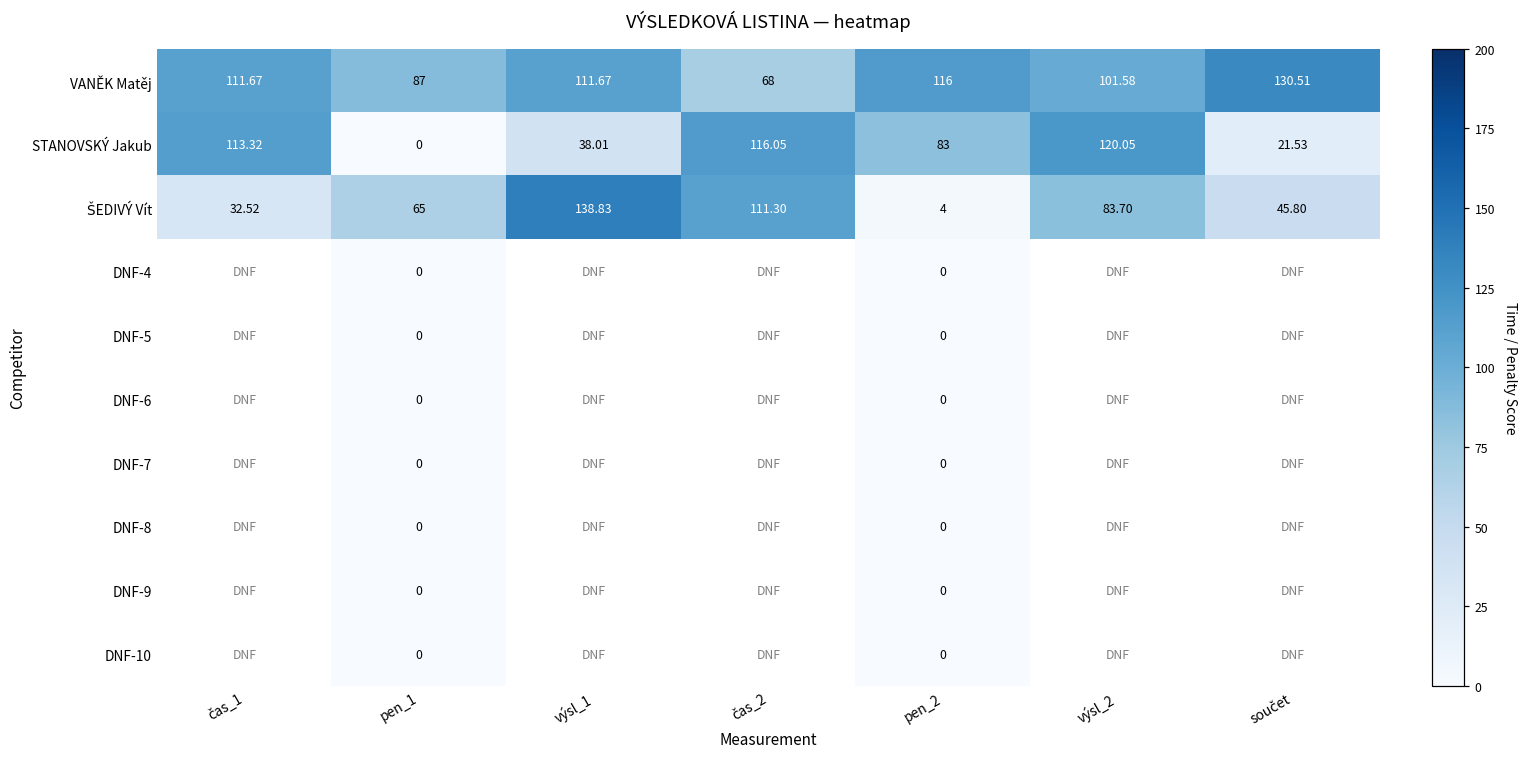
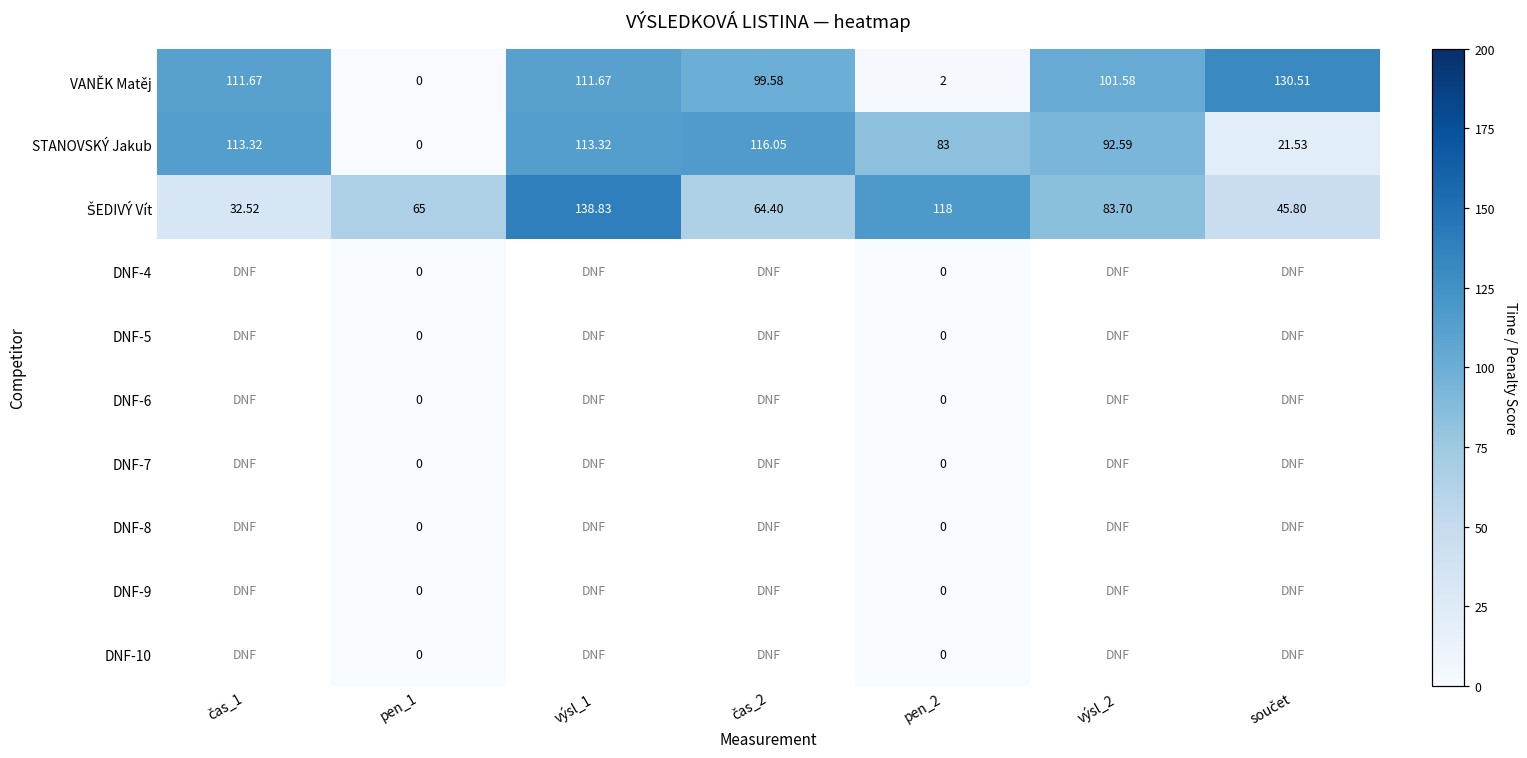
VANĚK Matěj, pen_1: 87 -> 0
VANĚK Matěj, čas_2: 68 -> 99.58
VANĚK Matěj, pen_2: 116 -> 2
STANOVSKÝ Jakub, výsl_1: 38.01 -> 113.32
STANOVSKÝ Jakub, výsl_2: 120.05 -> 92.59
ŠEDIVÝ Vít, čas_2: 111.30 -> 64.40
ŠEDIVÝ Vít, pen_2: 4 -> 118
